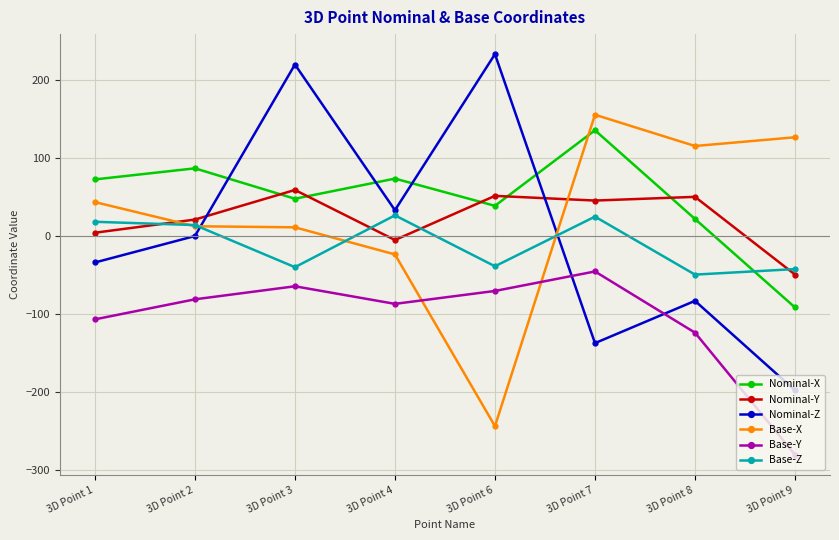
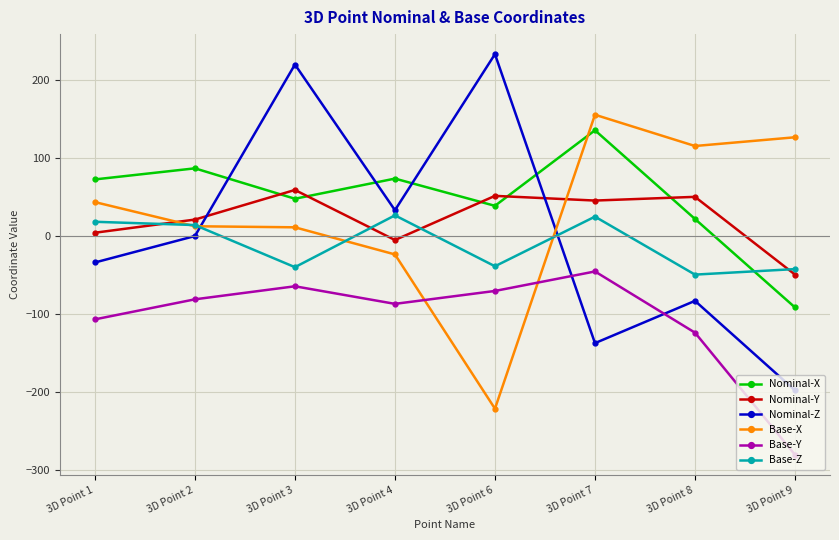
Base-X, 3D Point 6: -240 -> -220
